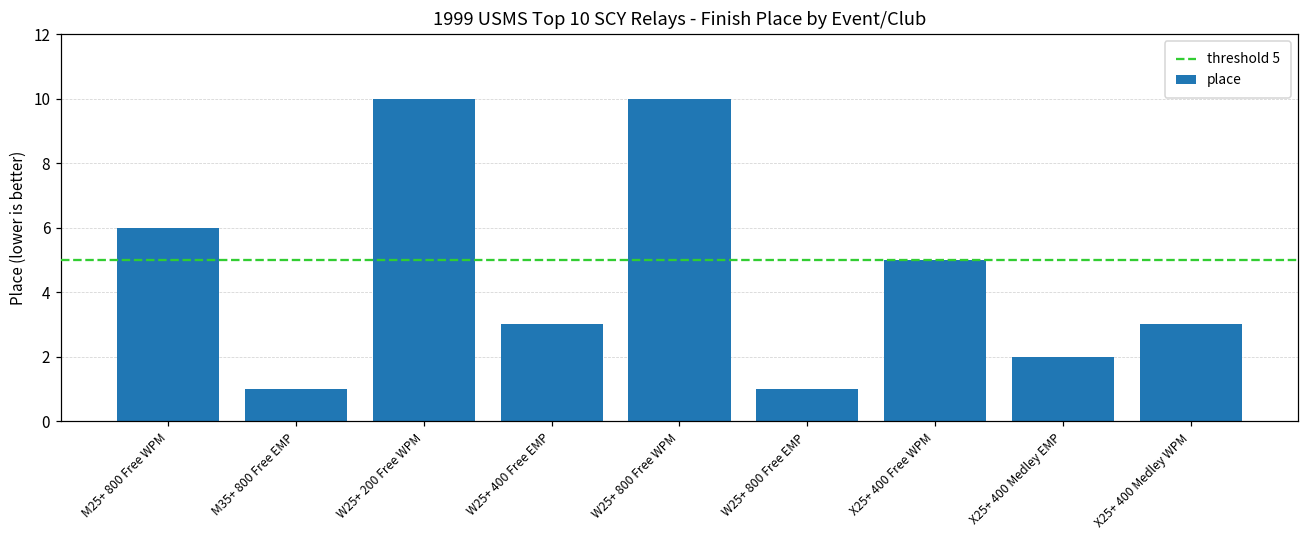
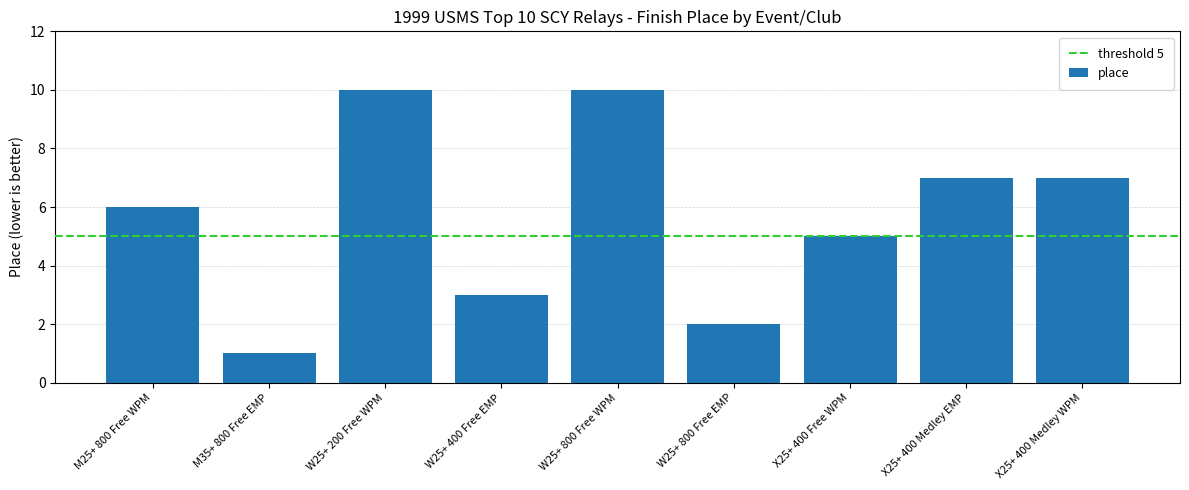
W25+ 800 Free EMP: 1 -> 2
X25+ 400 Medley EMP: 2 -> 7
X25+ 400 Medley WPM: 3 -> 7
